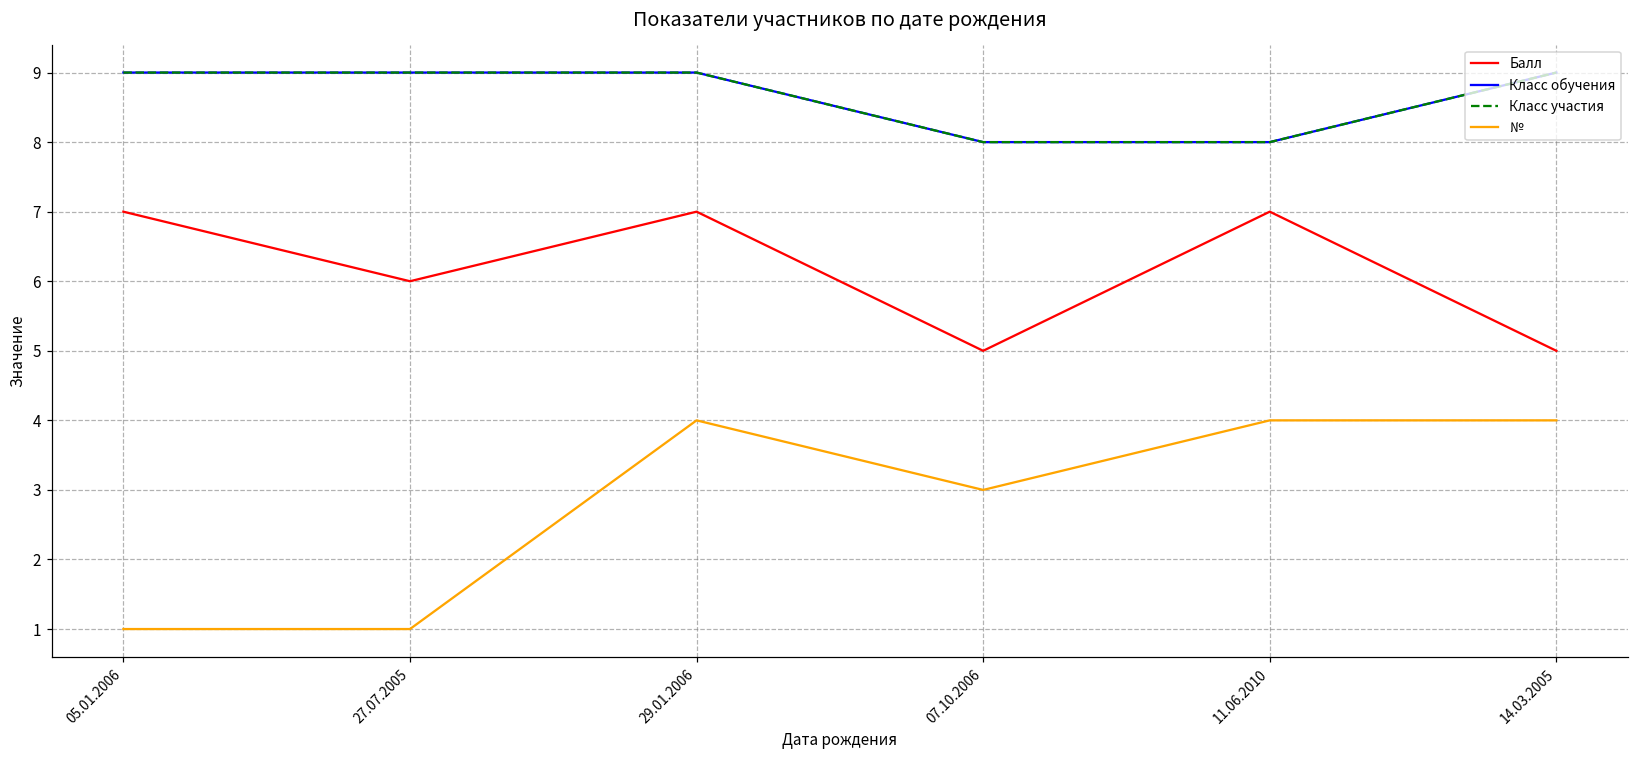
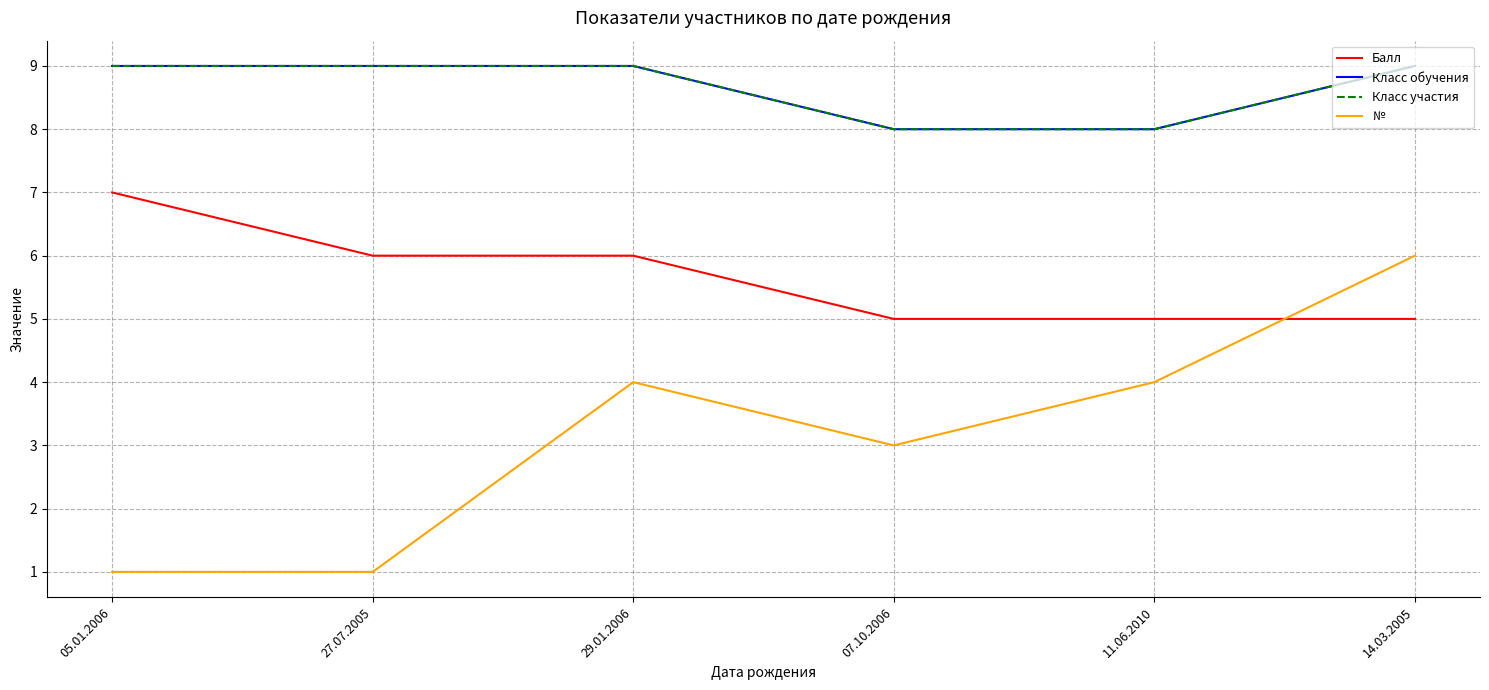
Балл, 29.01.2006: 7 -> 6
Балл, 11.06.2010: 7 -> 5
№, 14.03.2005: 4 -> 6
